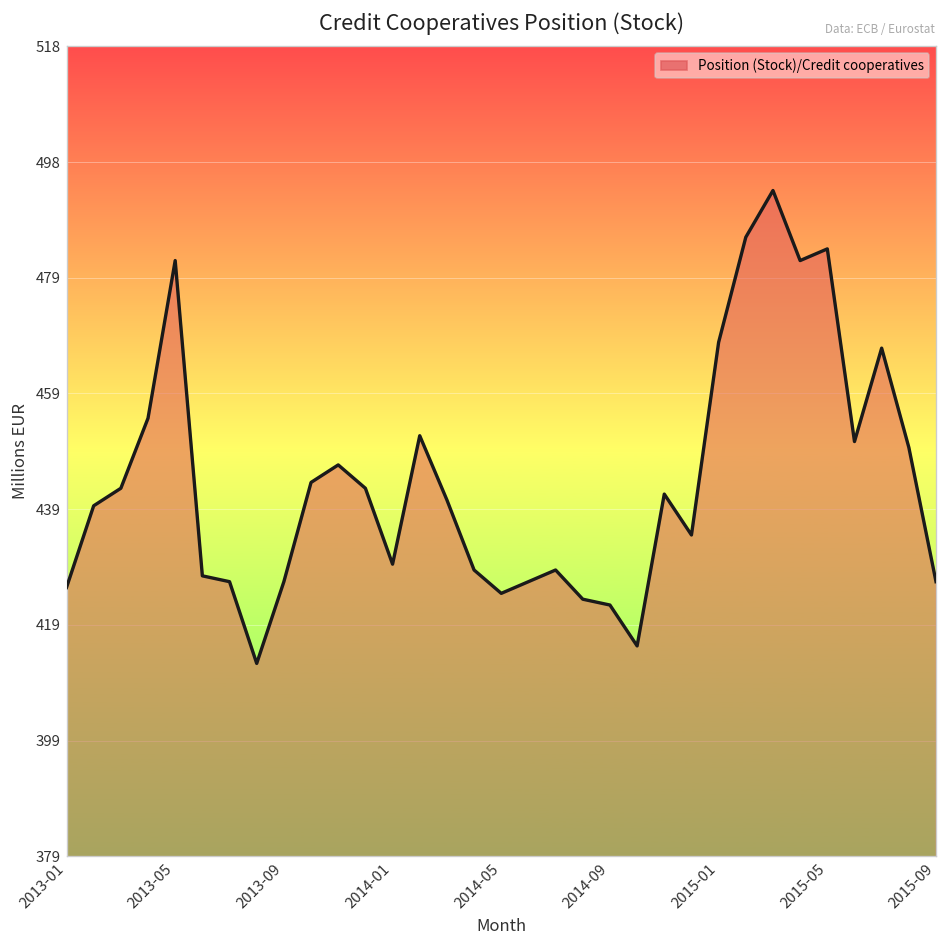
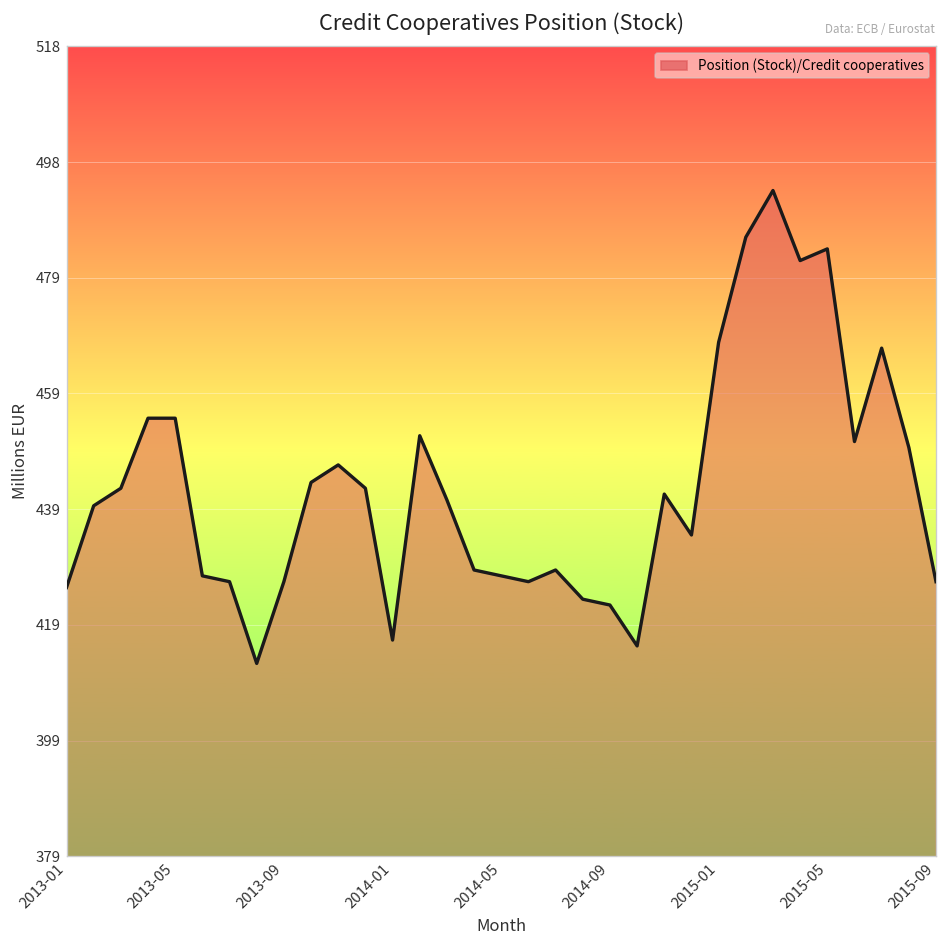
2013-05: 482 -> 455
2014-01: 430 -> 417
2014-05: 425 -> 428
